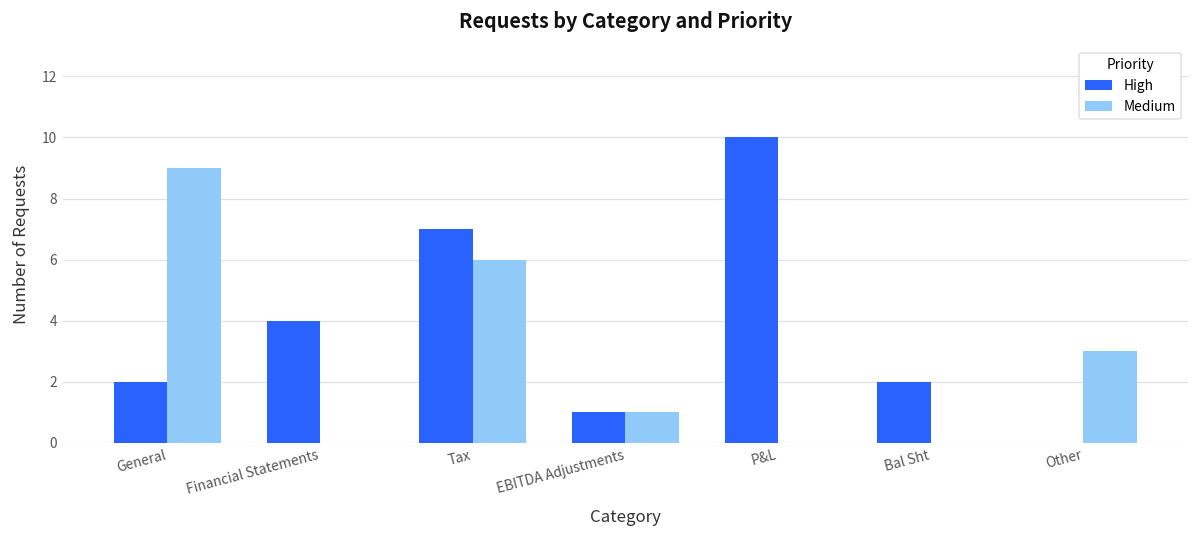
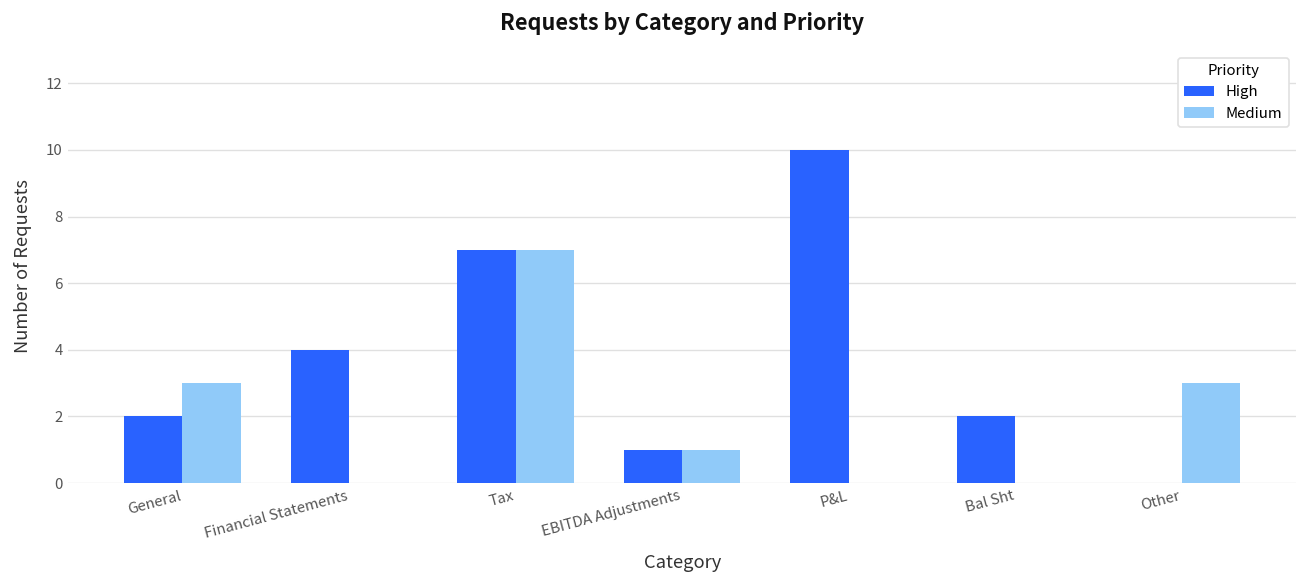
Medium, General: 9 -> 3
Medium, Tax: 6 -> 7
